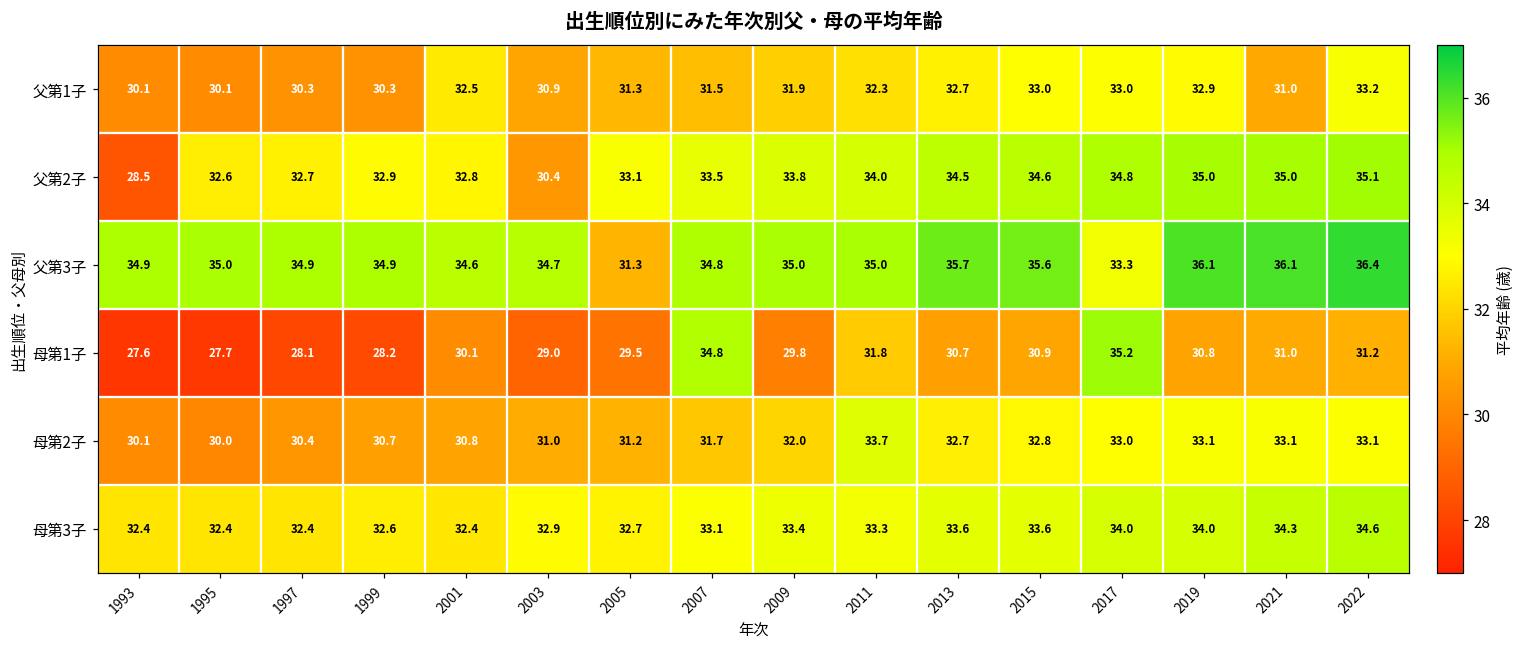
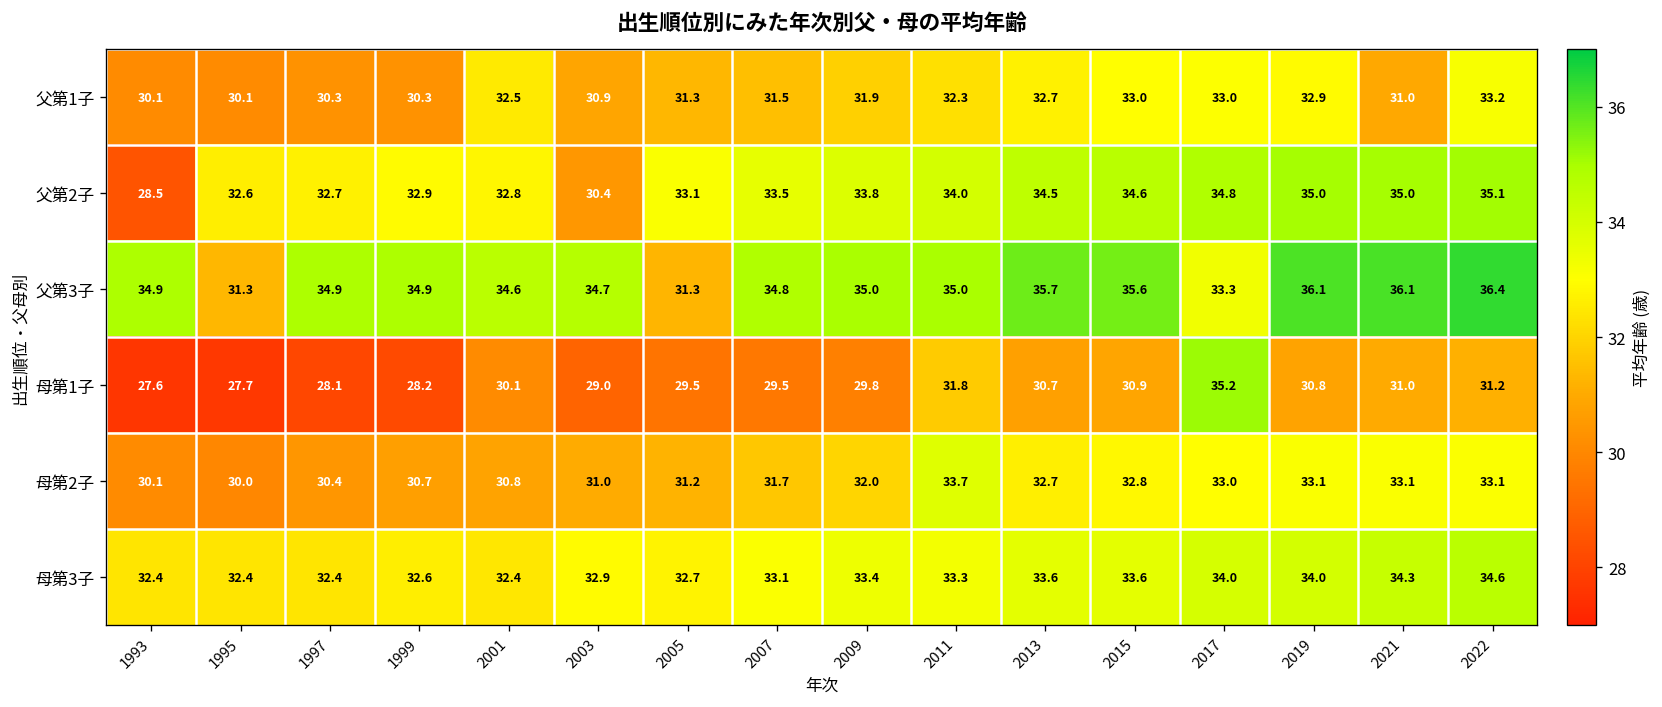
父第3子, 1995: 35.0 -> 31.3
母第1子, 2007: 34.8 -> 29.5
